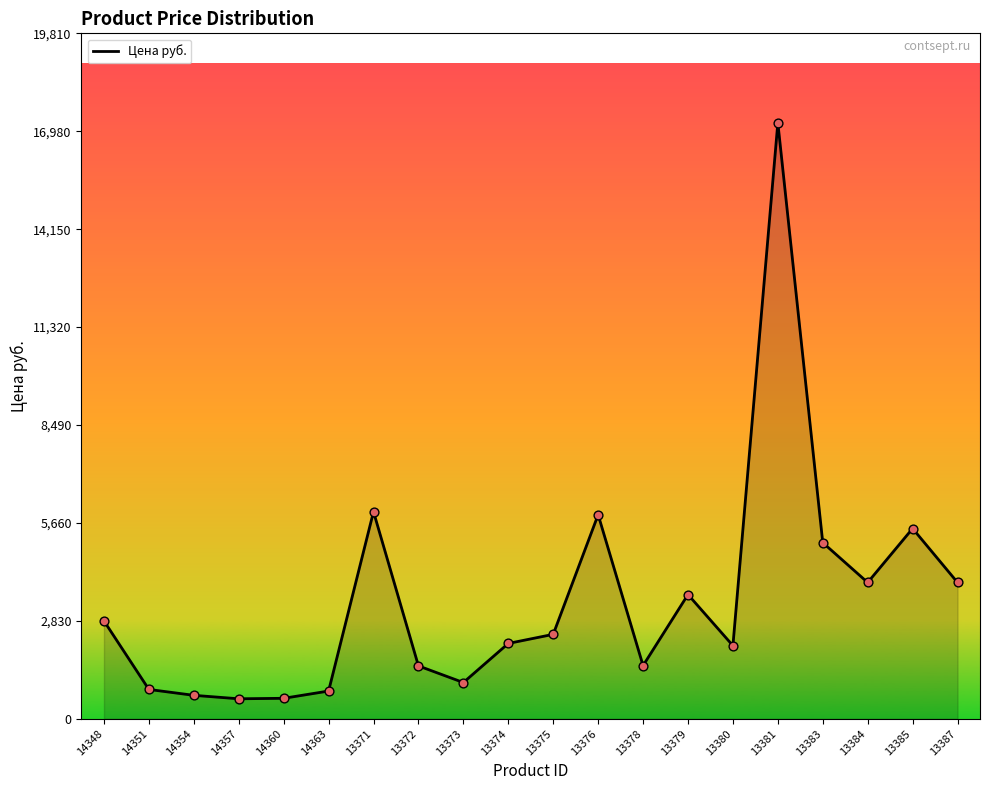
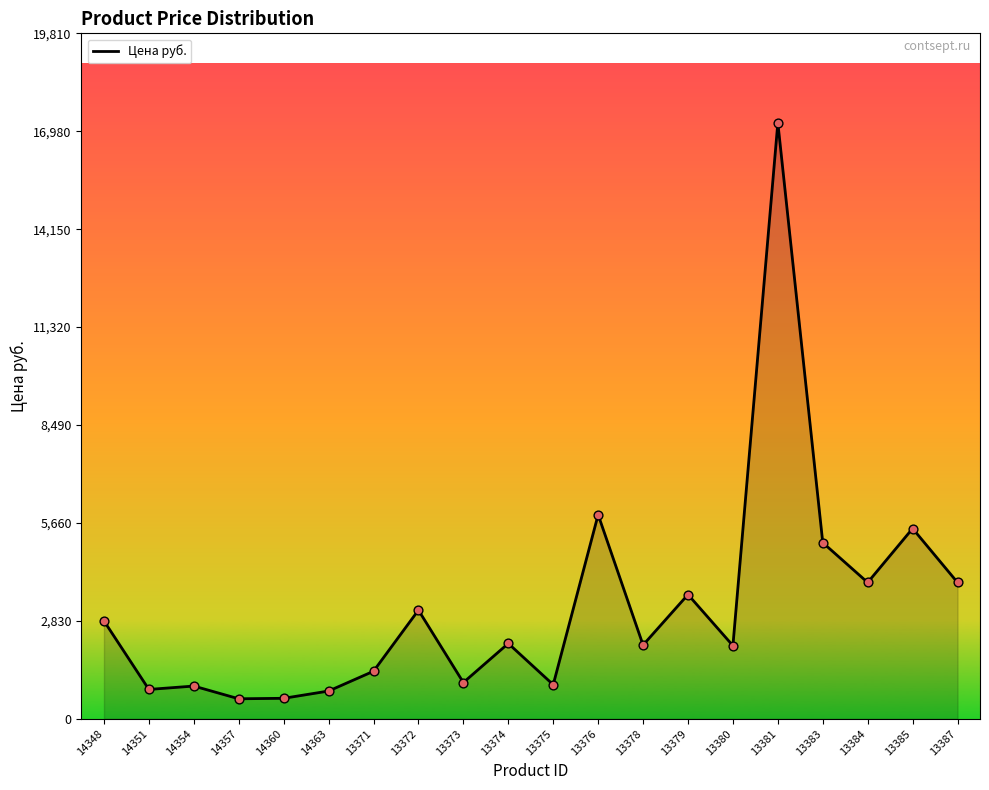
14354: 700 -> 900
13371: 6,000 -> 1,400
13372: 1,500 -> 3,100
13375: 2,400 -> 1,000
13378: 1,500 -> 2,100
